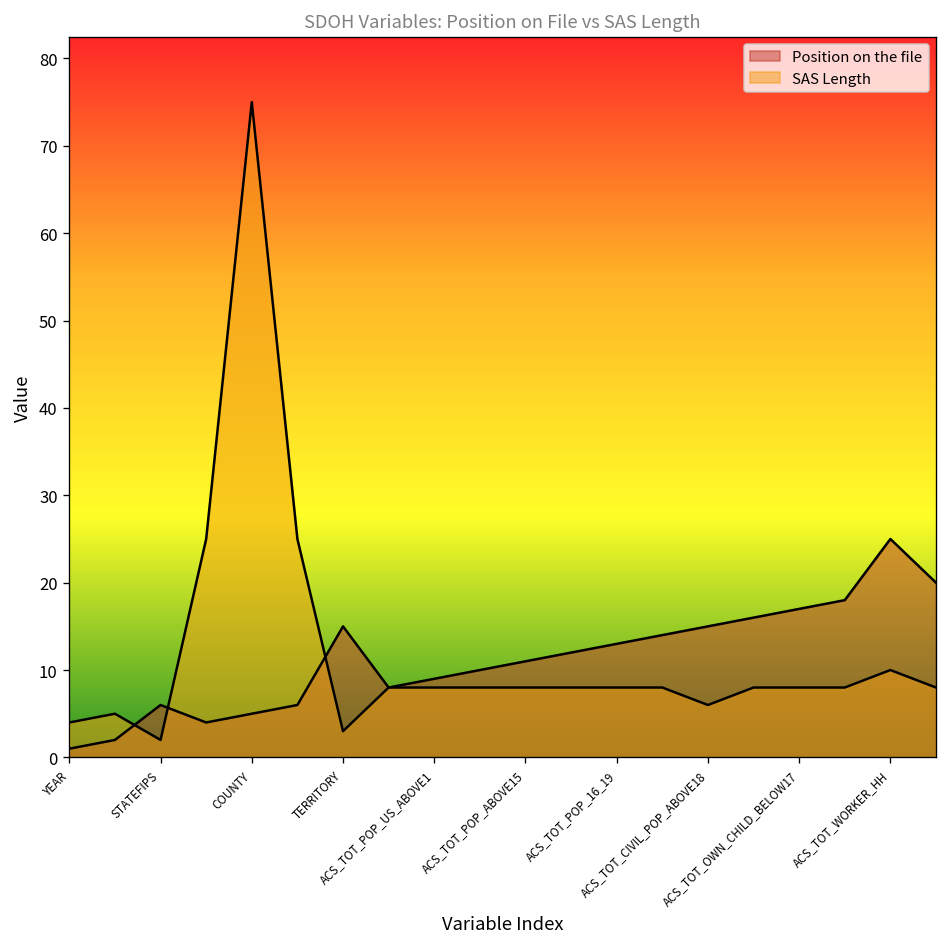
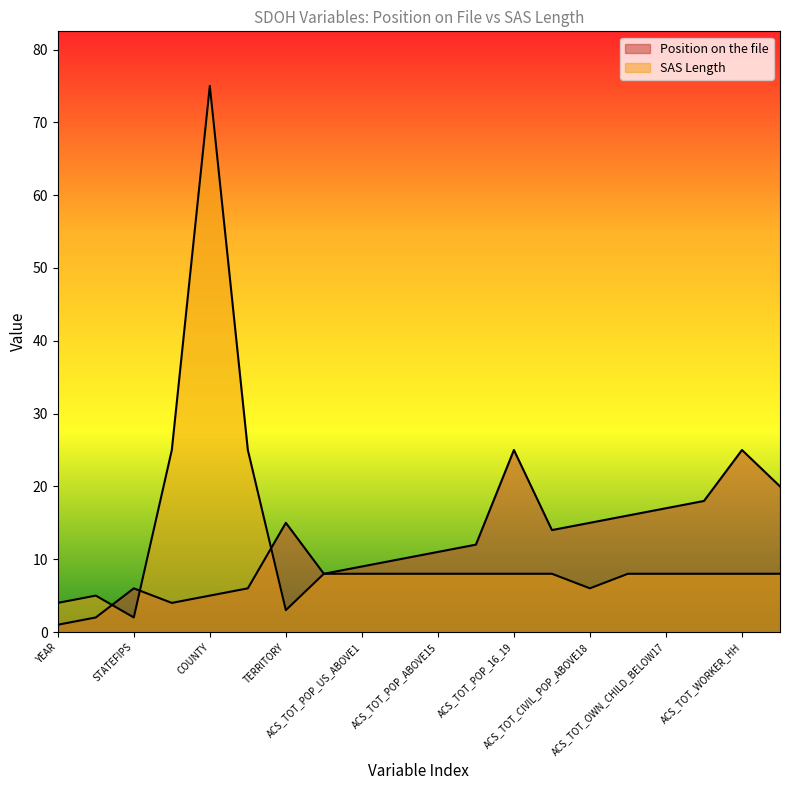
Position on the file, ACS_TOT_POP_16_19: 13 -> 25
SAS Length, ACS_TOT_WORKER_HH: 10 -> 8
